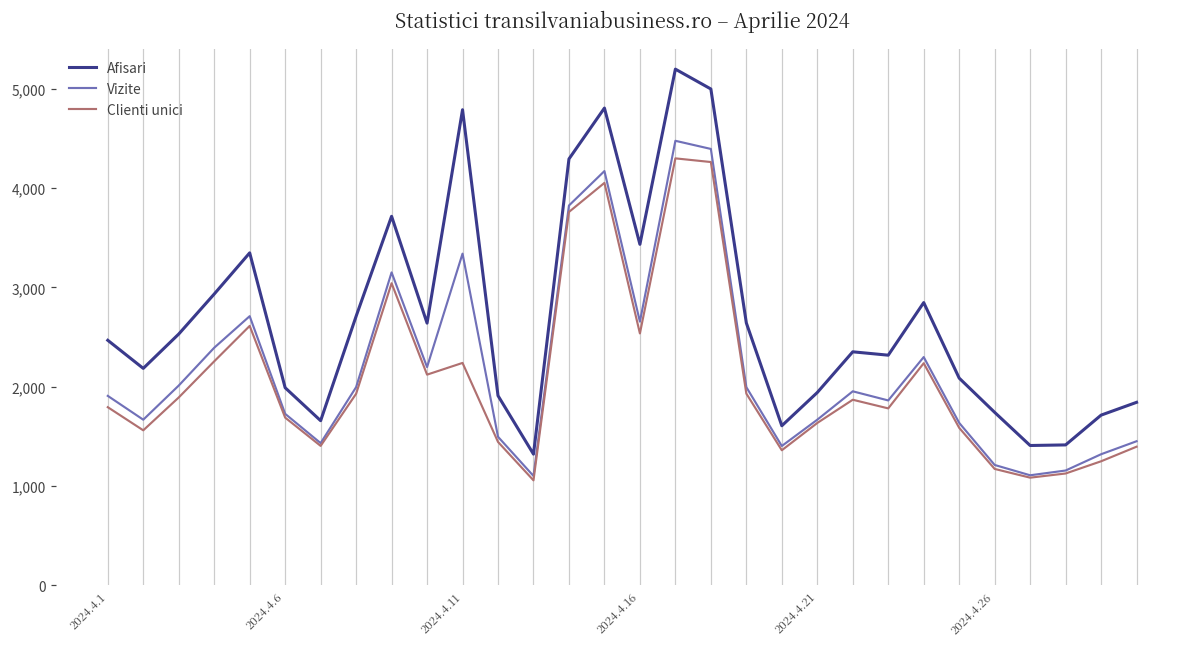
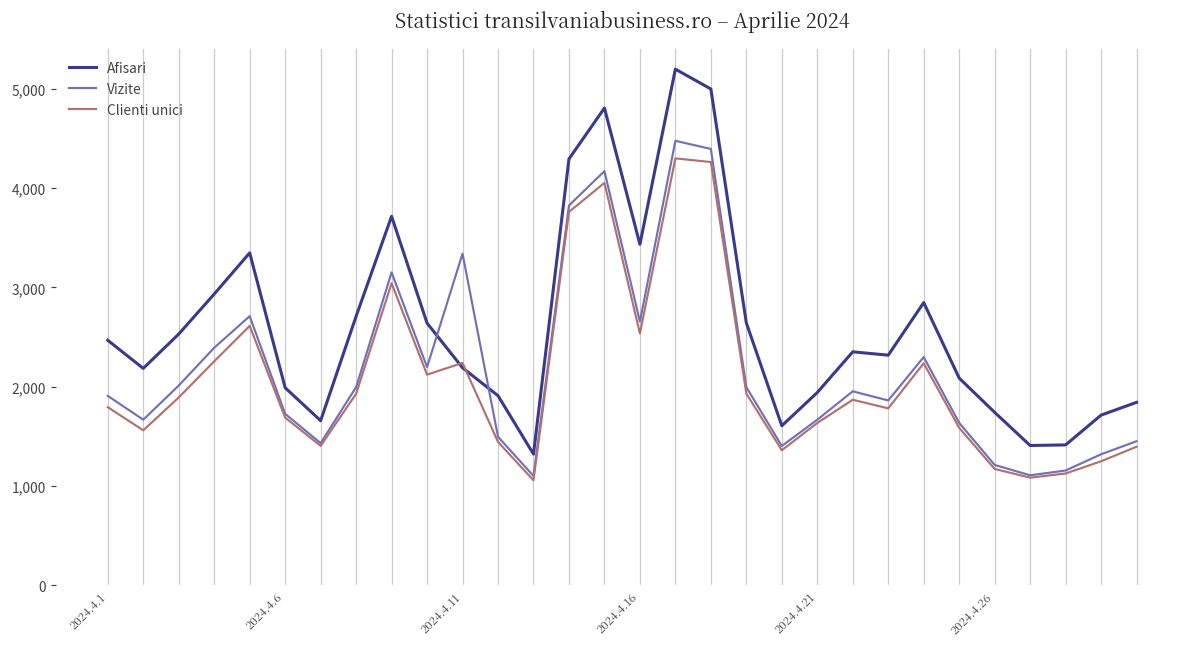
Afisari, 2024.4.11: 4,800 -> 2,200
